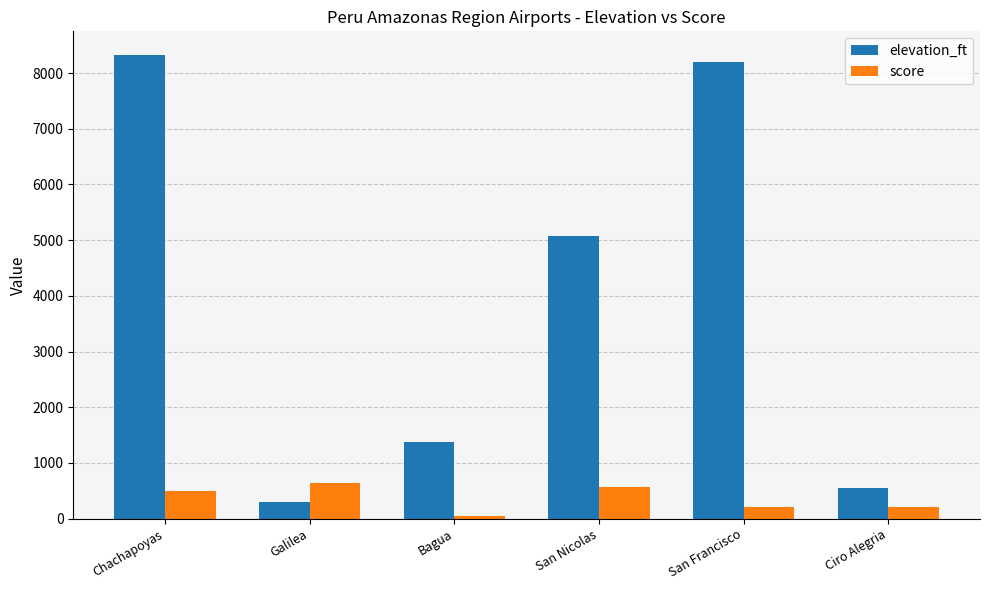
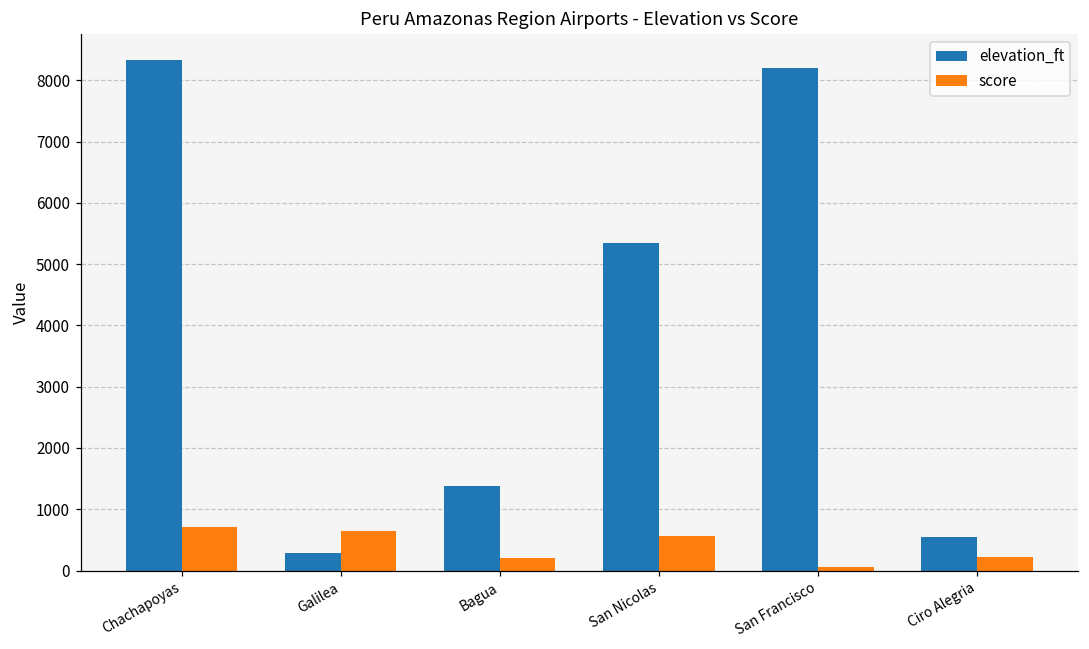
score, Chachapoyas: 500 -> 700
score, Bagua: 100 -> 200
elevation_ft, San Nicolas: 5100 -> 5400
score, San Francisco: 200 -> 100
